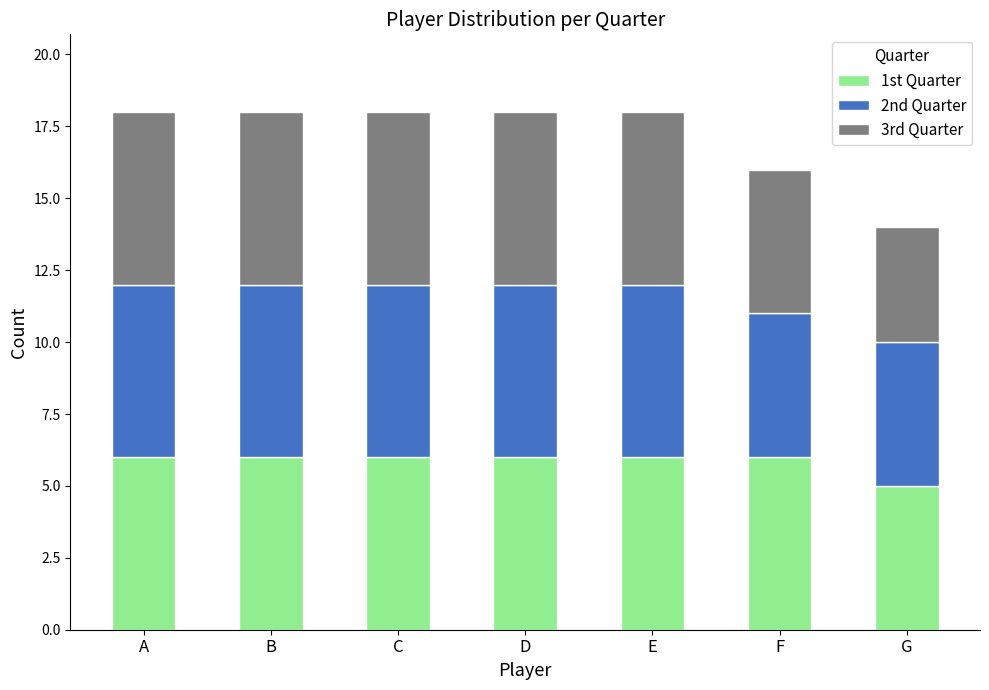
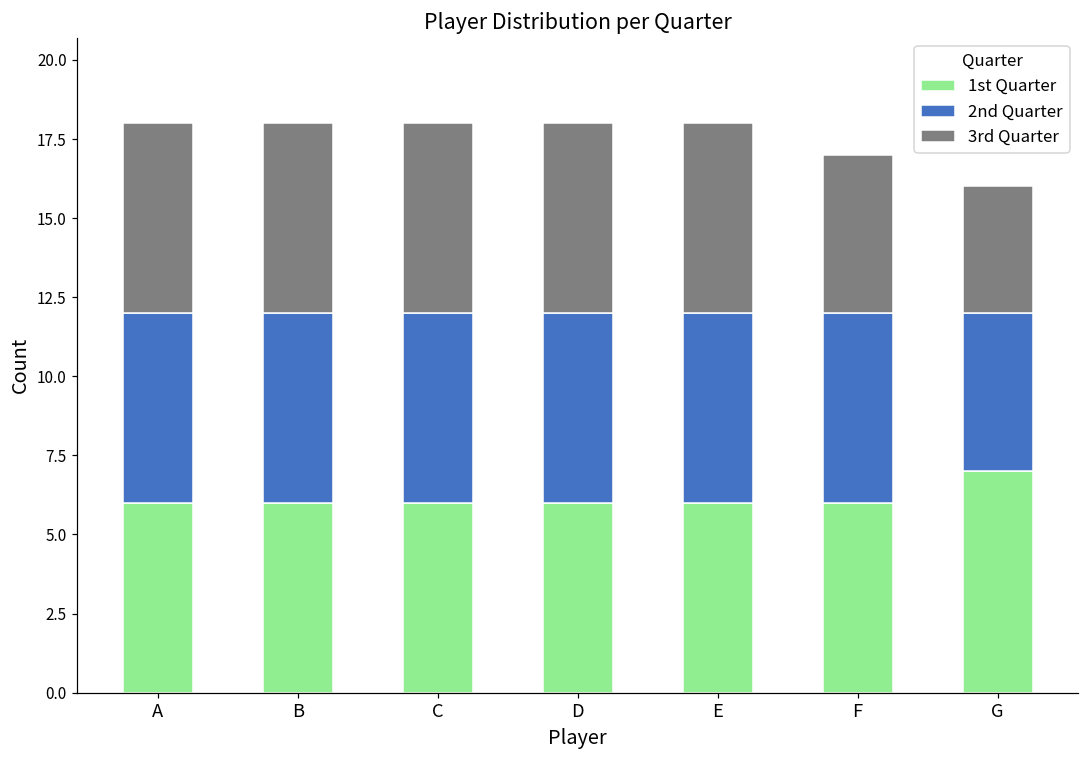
2nd Quarter, F: 5 -> 6
1st Quarter, G: 5 -> 7
